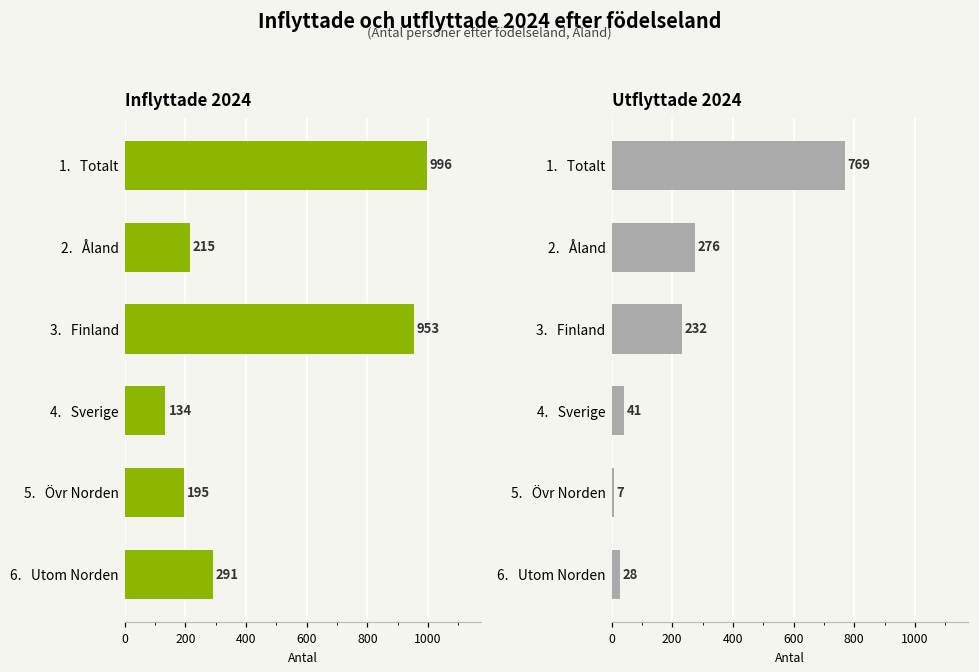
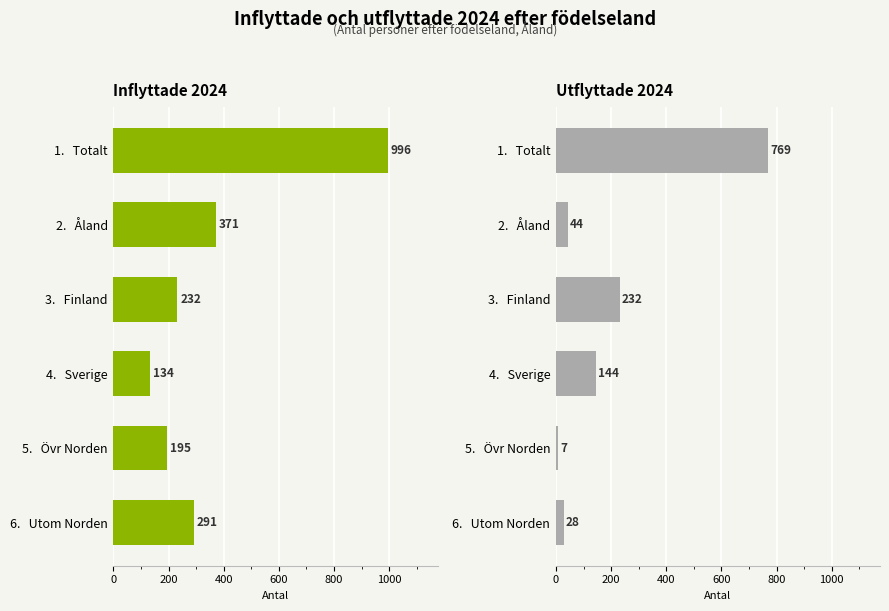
Inflyttade 2024, 2. Åland: 215 -> 371
Inflyttade 2024, 3. Finland: 953 -> 232
Utflyttade 2024, 2. Åland: 276 -> 44
Utflyttade 2024, 4. Sverige: 41 -> 144
